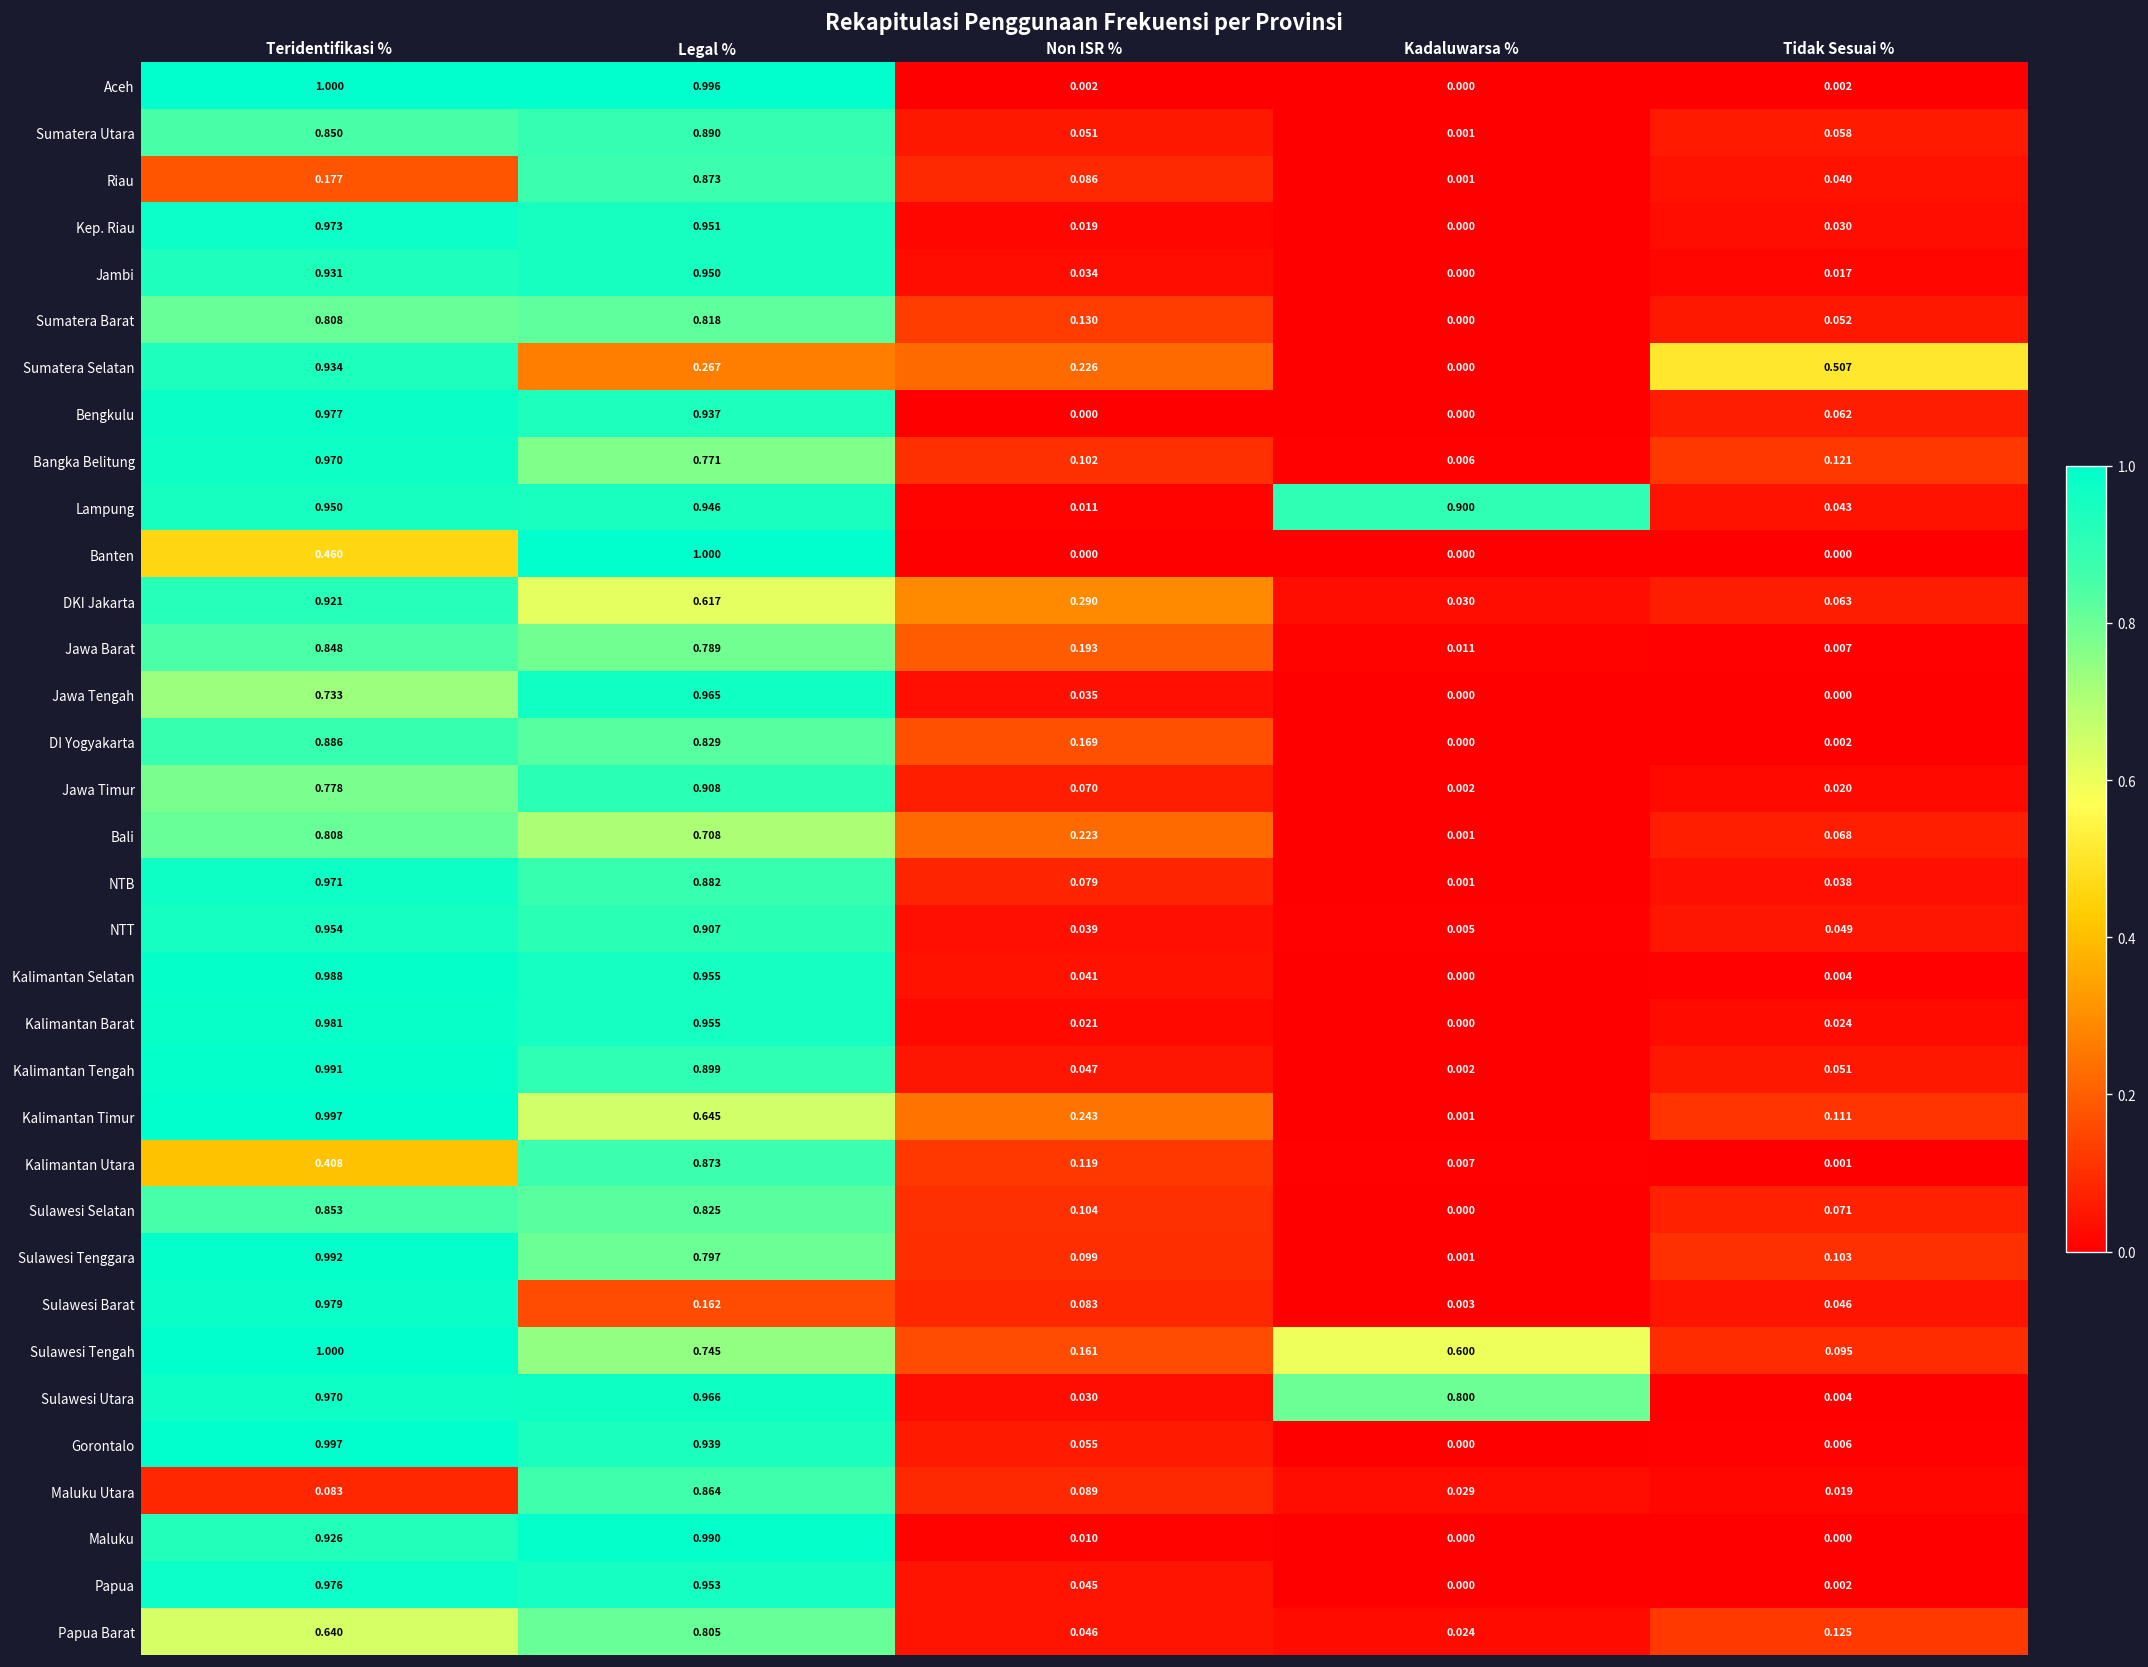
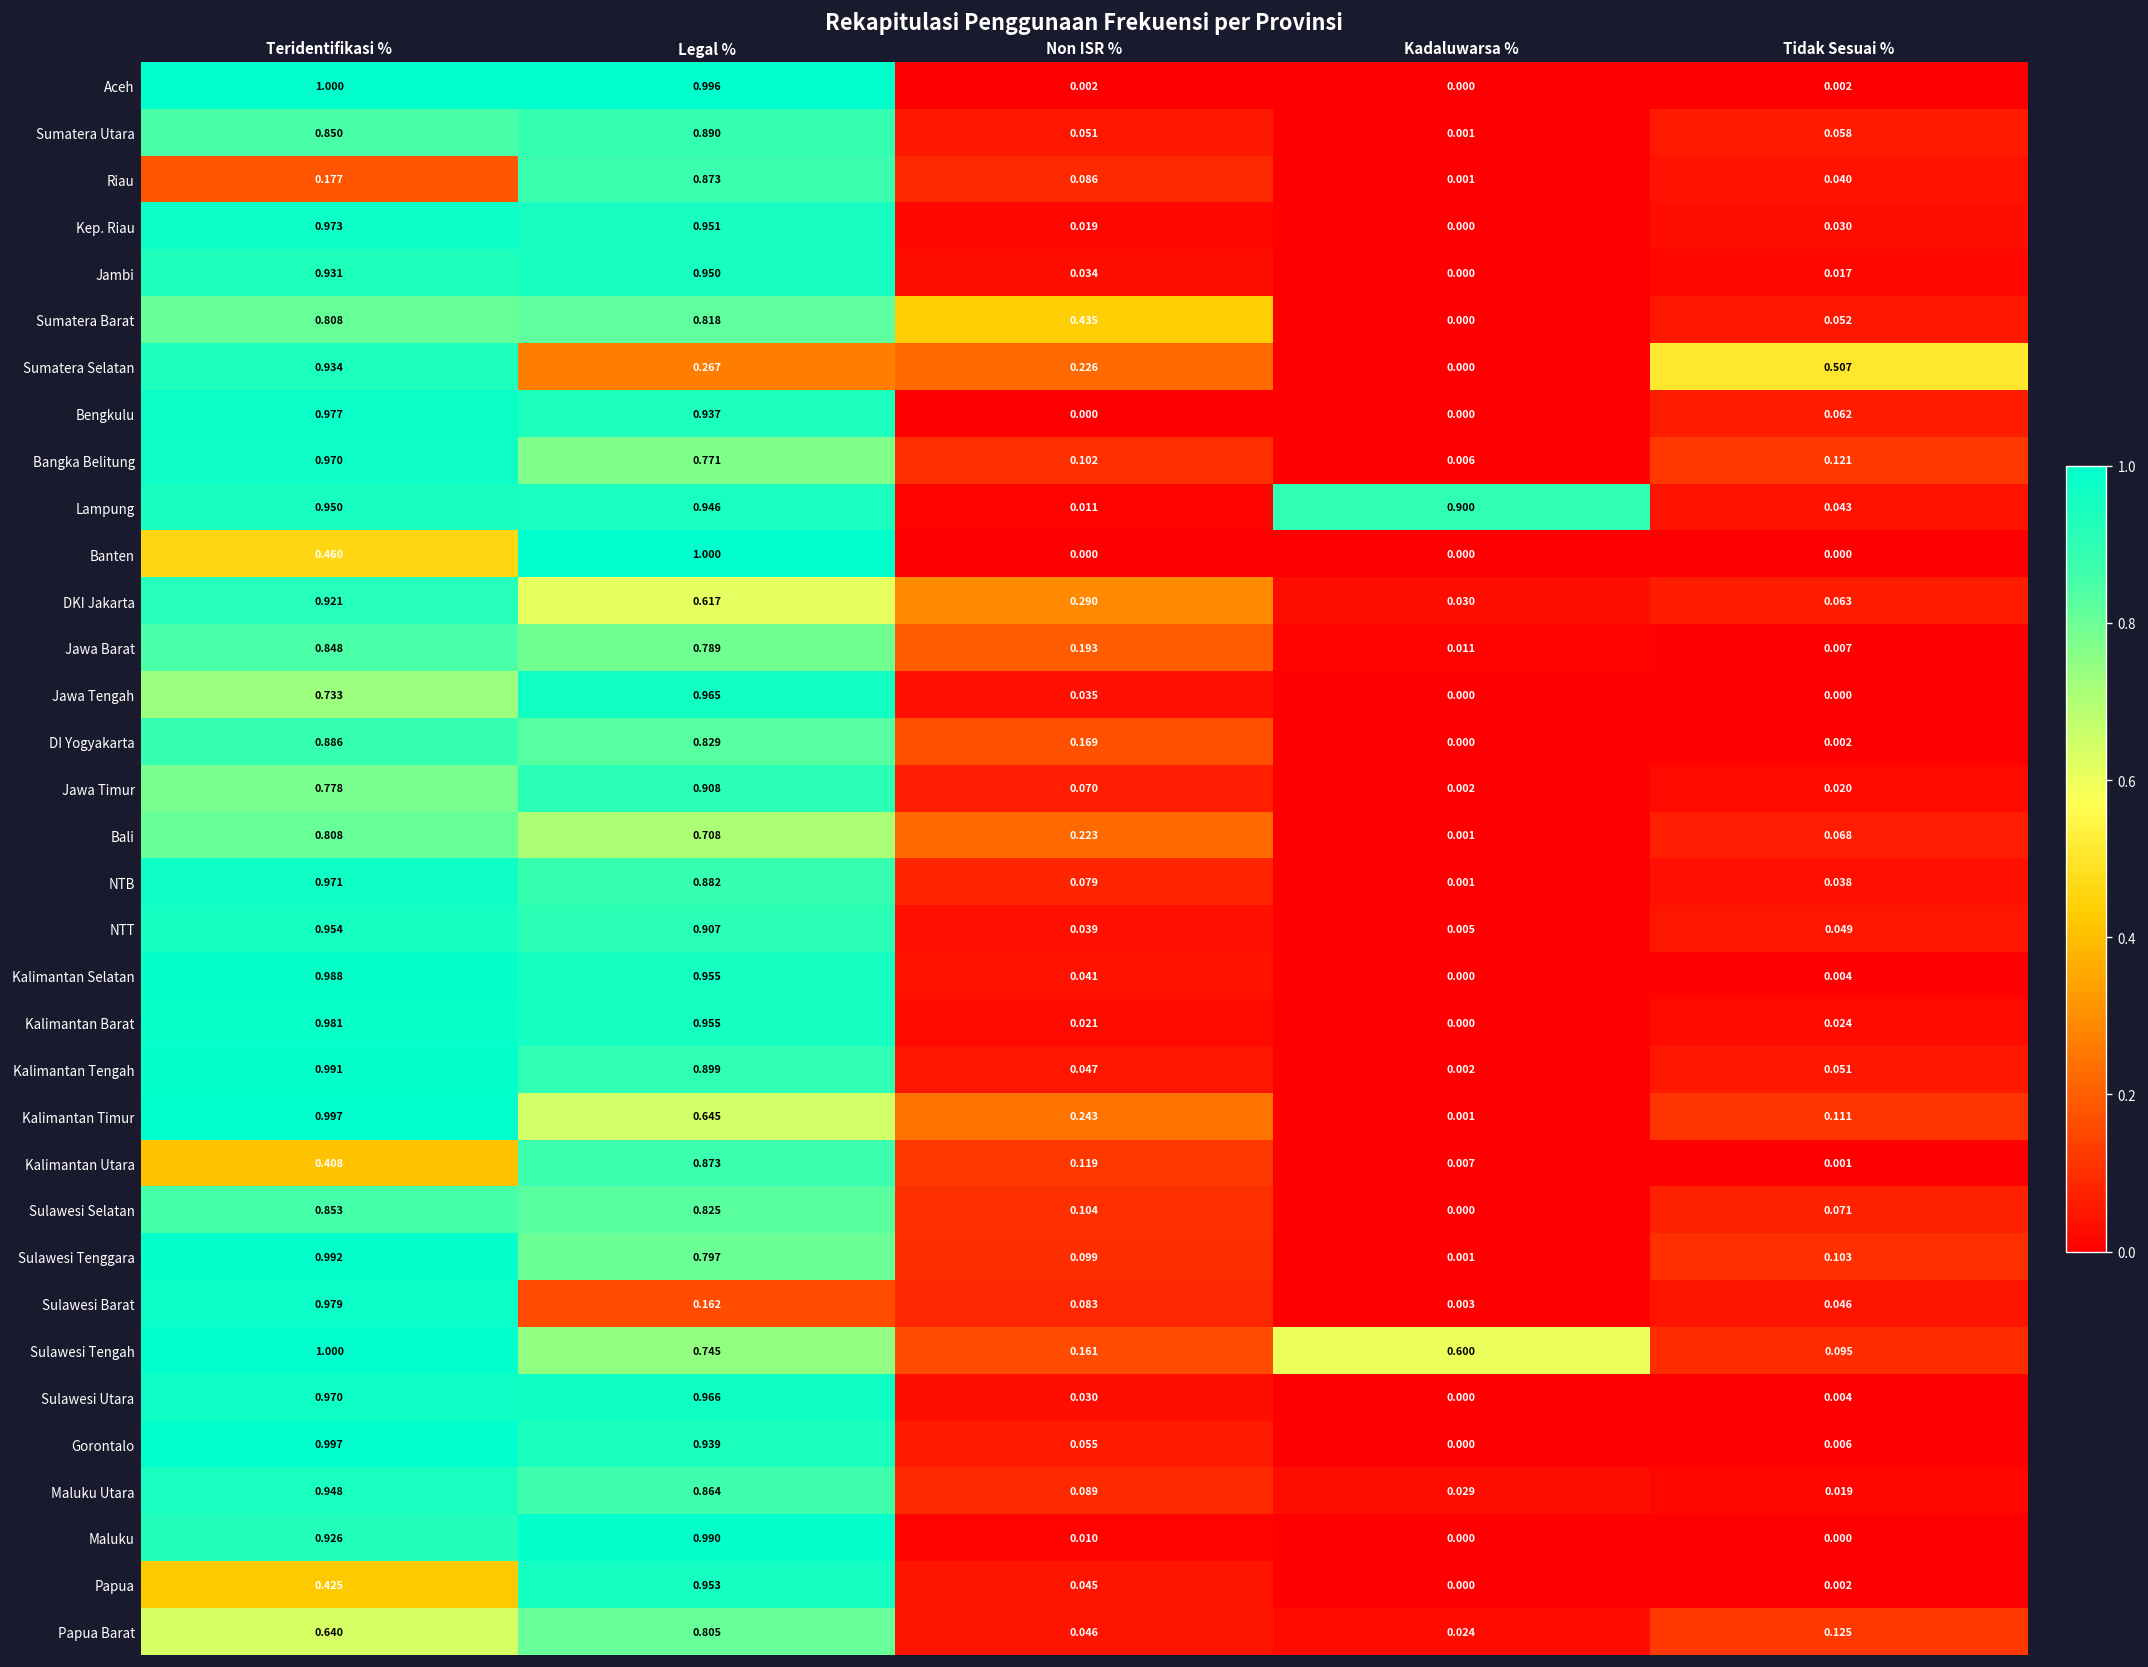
Sumatera Barat, Non ISR %: 0.130 -> 0.435
Sulawesi Utara, Kadaluwarsa %: 0.800 -> 0.000
Maluku Utara, Teridentifikasi %: 0.083 -> 0.948
Papua, Teridentifikasi %: 0.976 -> 0.425
